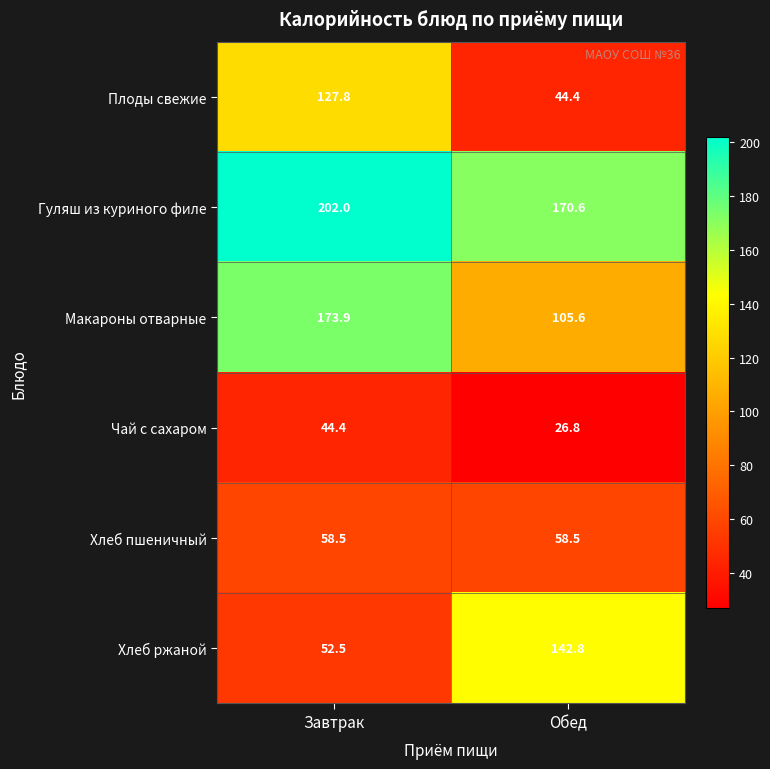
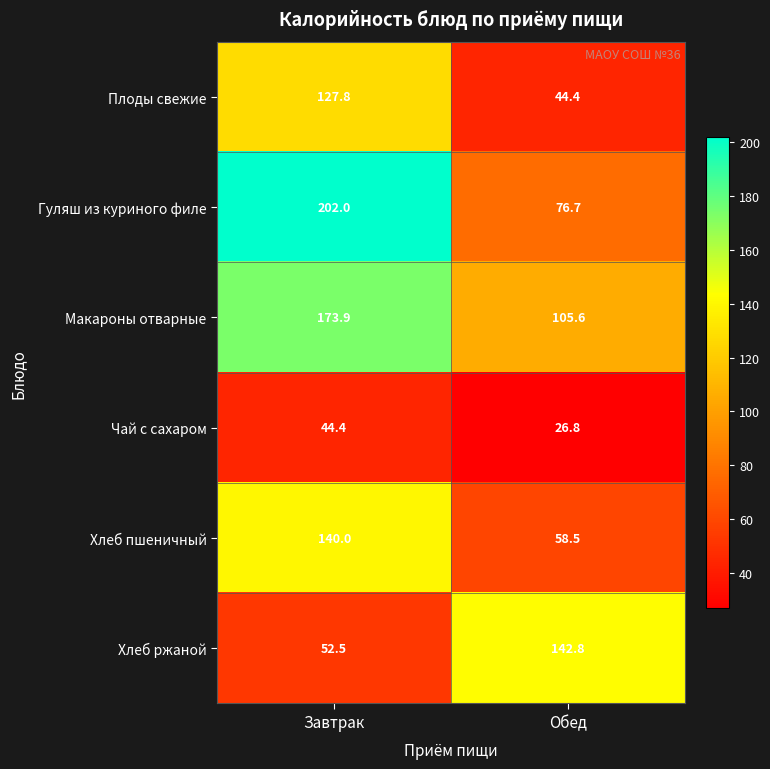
Гуляш из куриного филе, Обед: 170.6 -> 76.7
Хлеб пшеничный, Завтрак: 58.5 -> 140.0
